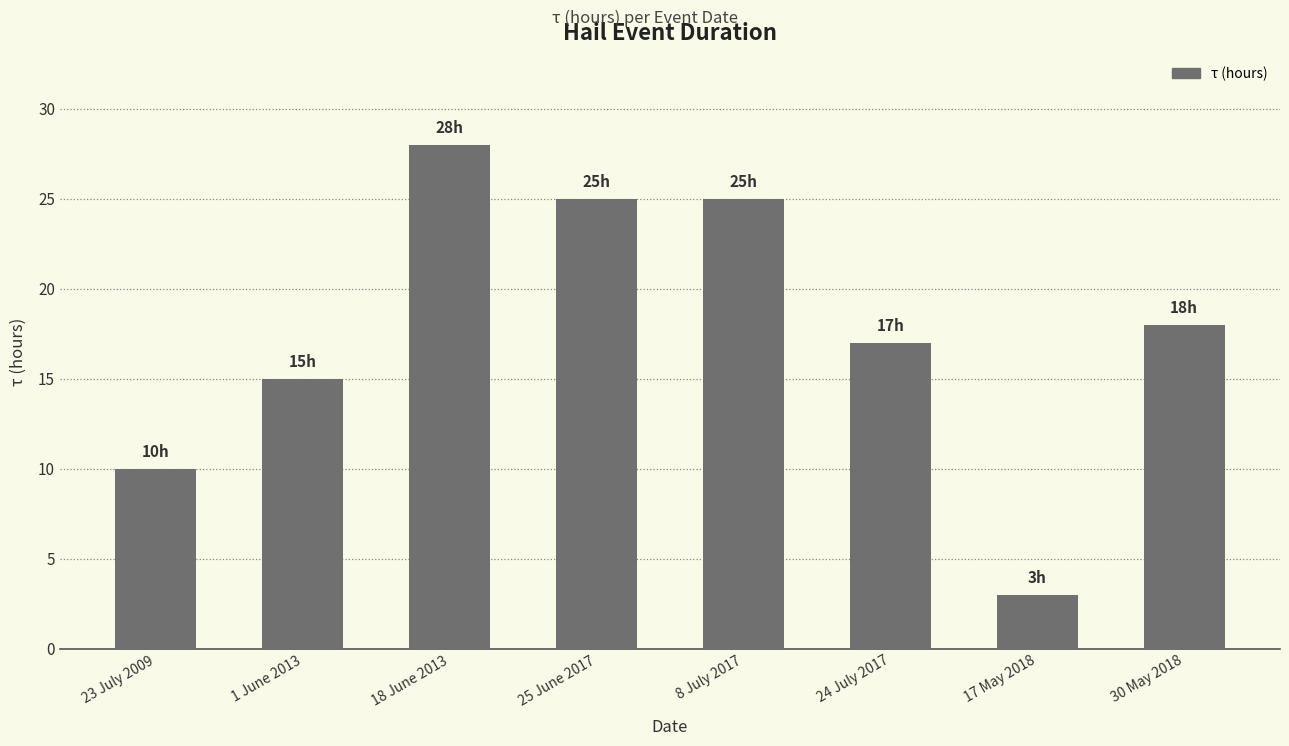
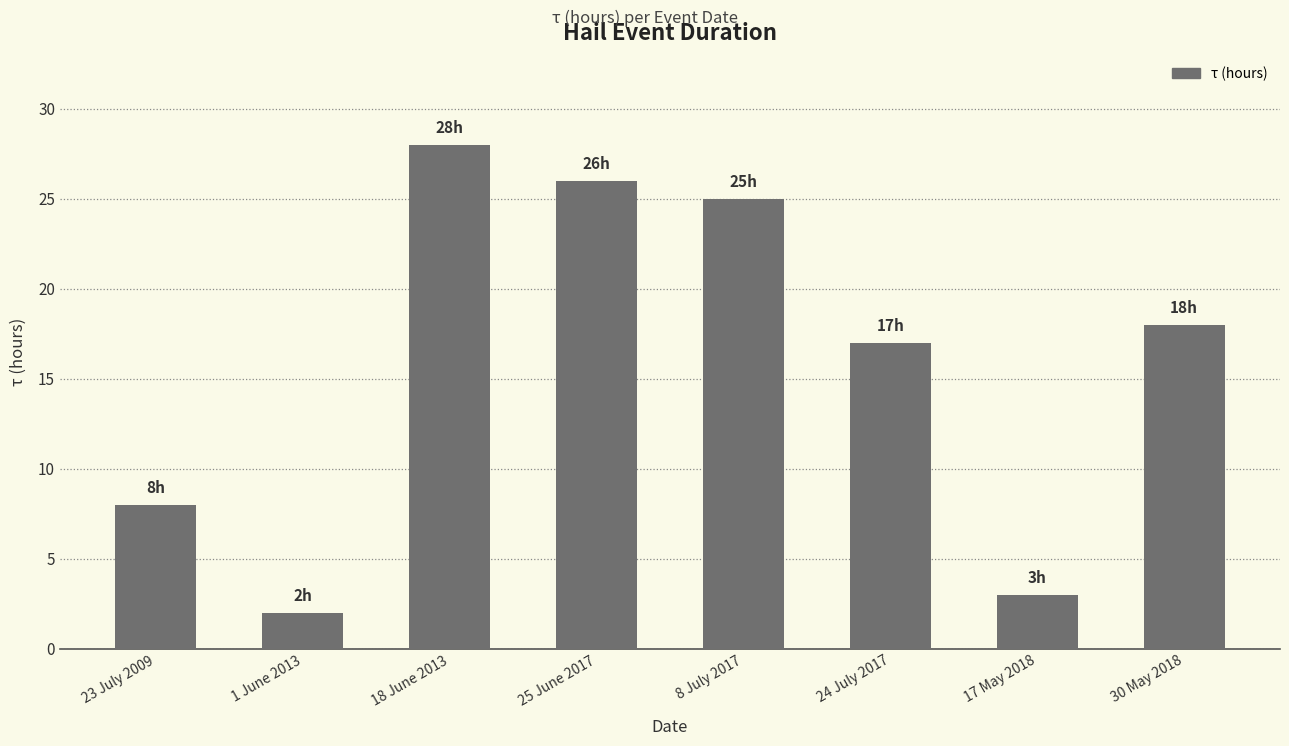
23 July 2009: 10h -> 8h
1 June 2013: 15h -> 2h
25 June 2017: 25h -> 26h
